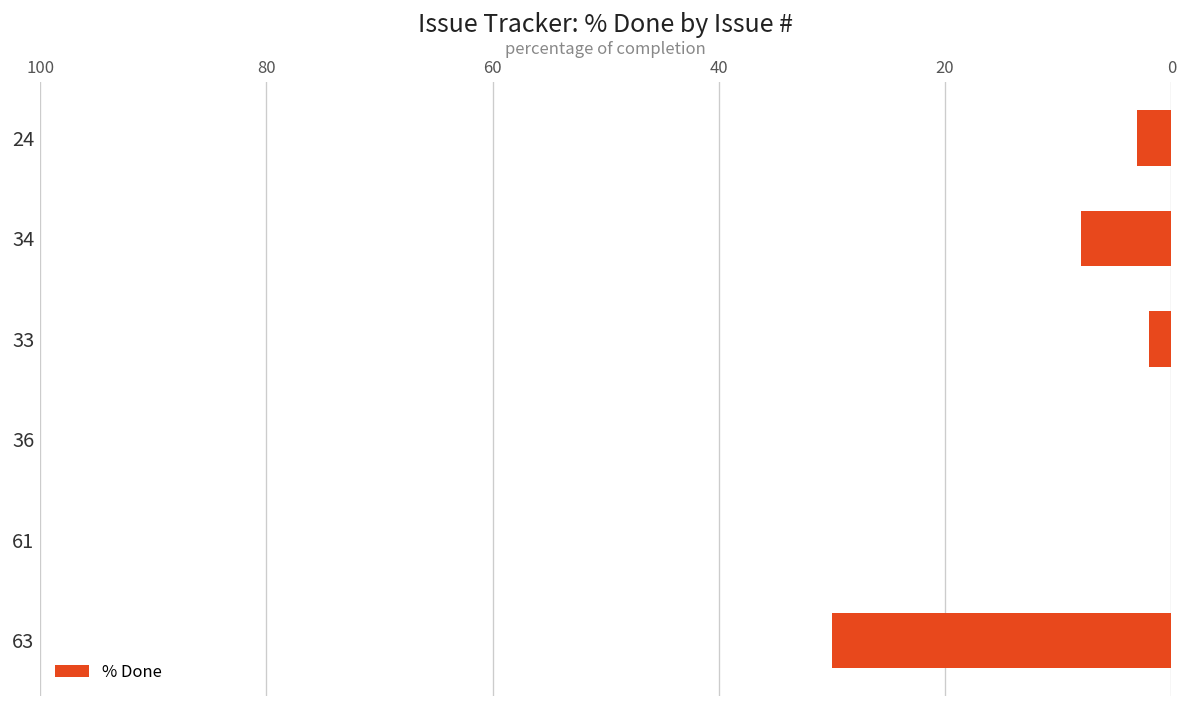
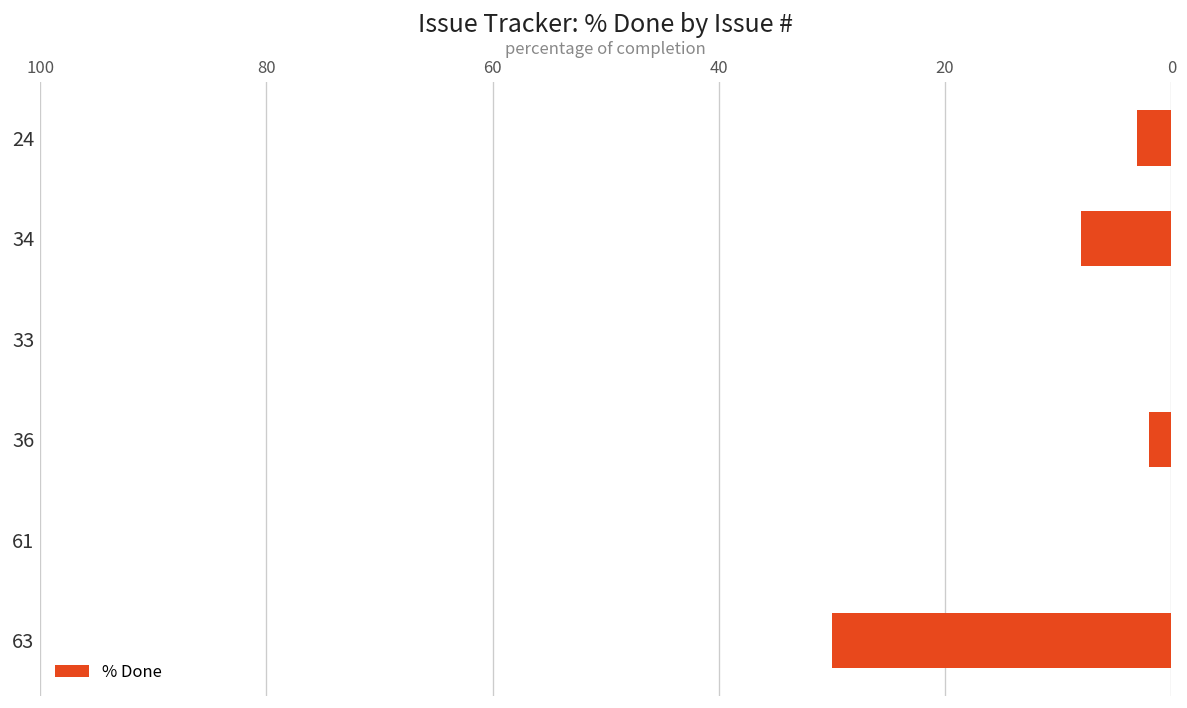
33: 2 -> 0
36: 0 -> 2
